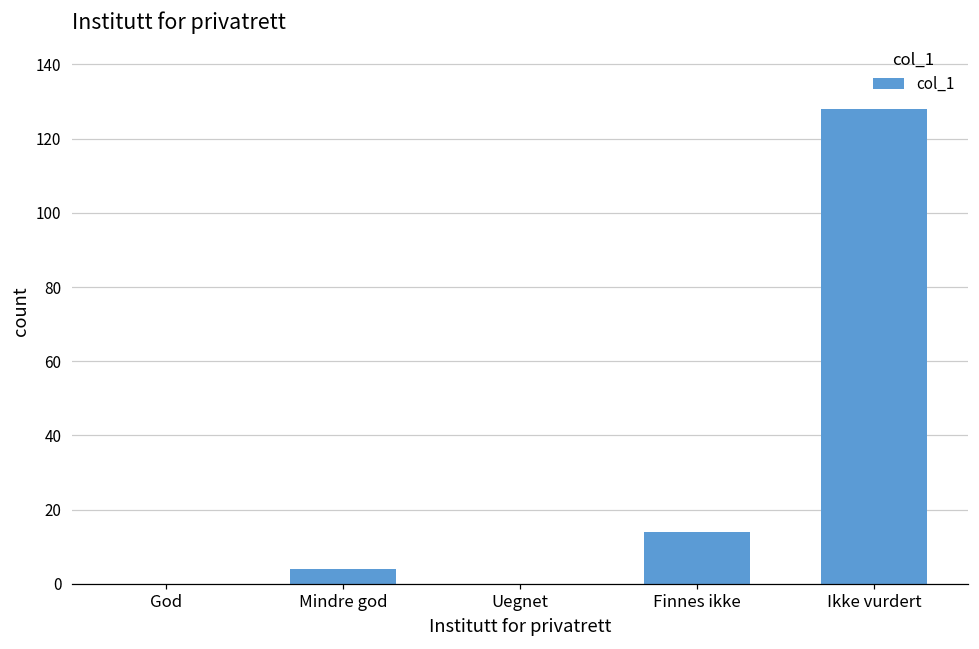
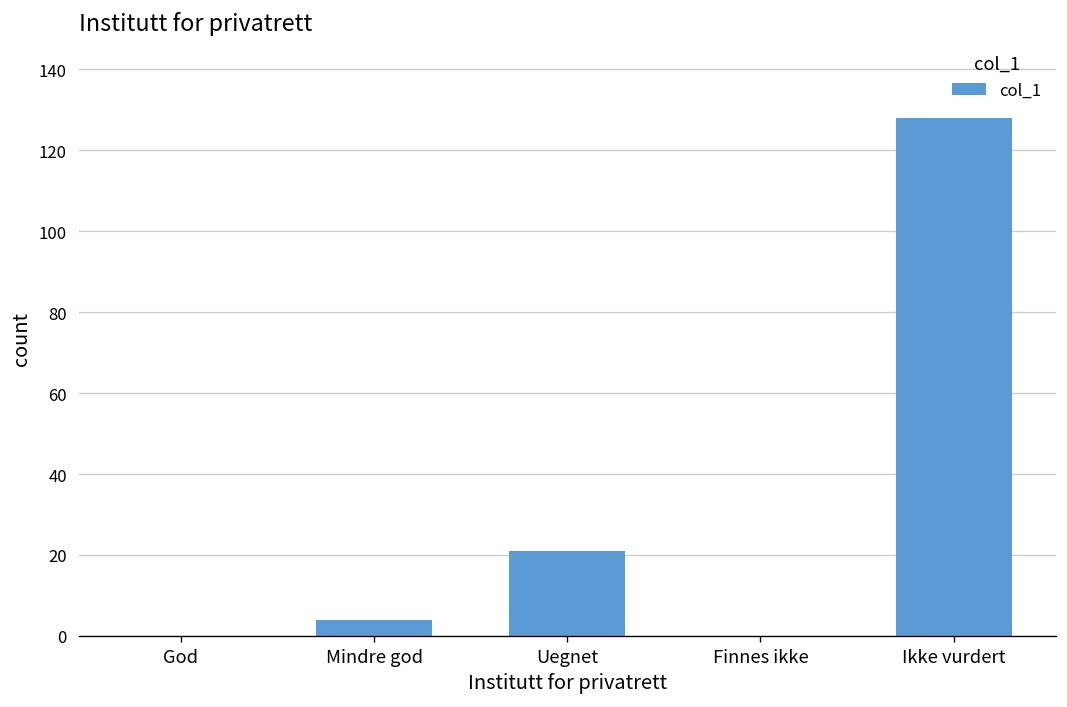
Uegnet: 0 -> 21
Finnes ikke: 14 -> 0
